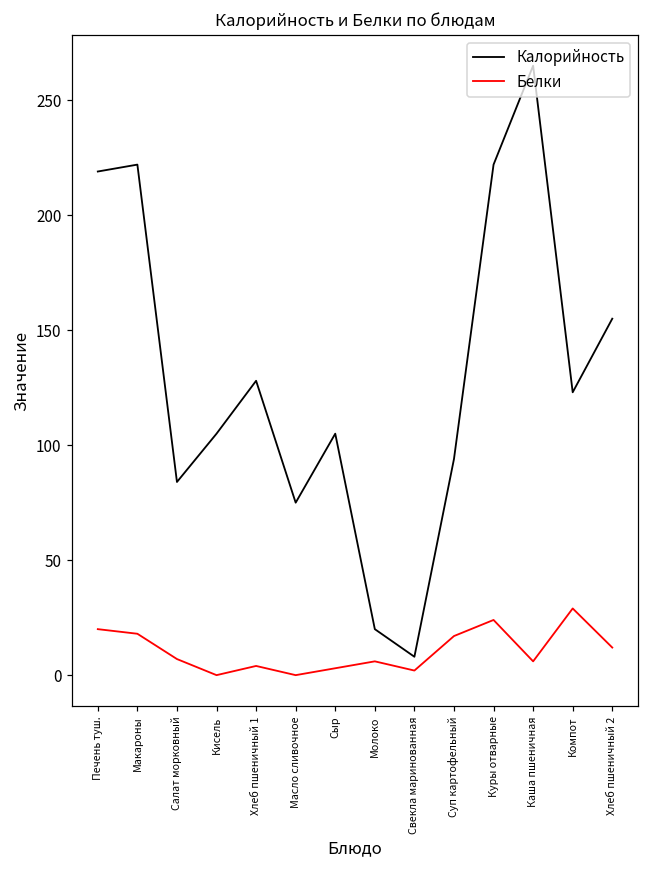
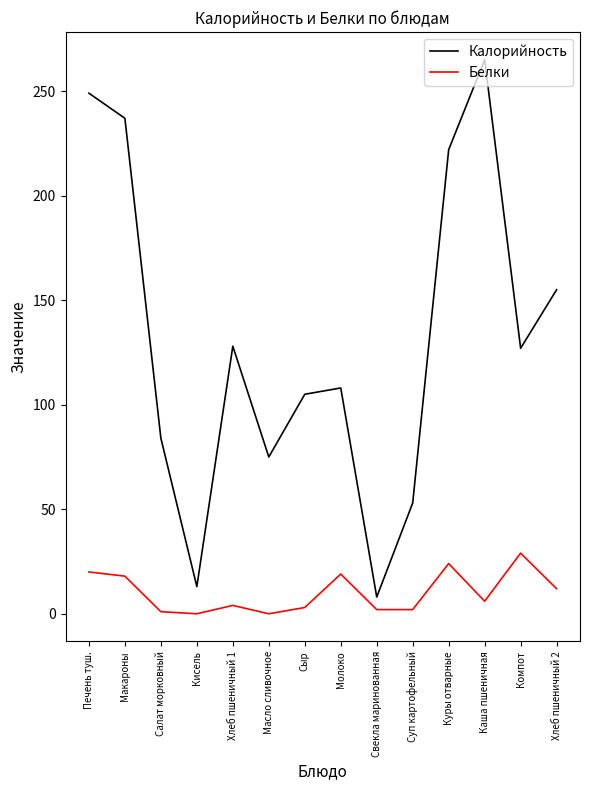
Калорийность, Печень туш.: 219 -> 249
Калорийность, Макароны: 222 -> 237
Белки, Салат морковный: 7 -> 1
Калорийность, Кисель: 105 -> 13
Калорийность, Молоко: 20 -> 108
Белки, Молоко: 6 -> 19
Калорийность, Суп картофельный: 94 -> 53
Белки, Суп картофельный: 17 -> 2
Калорийность, Компот: 123 -> 127
